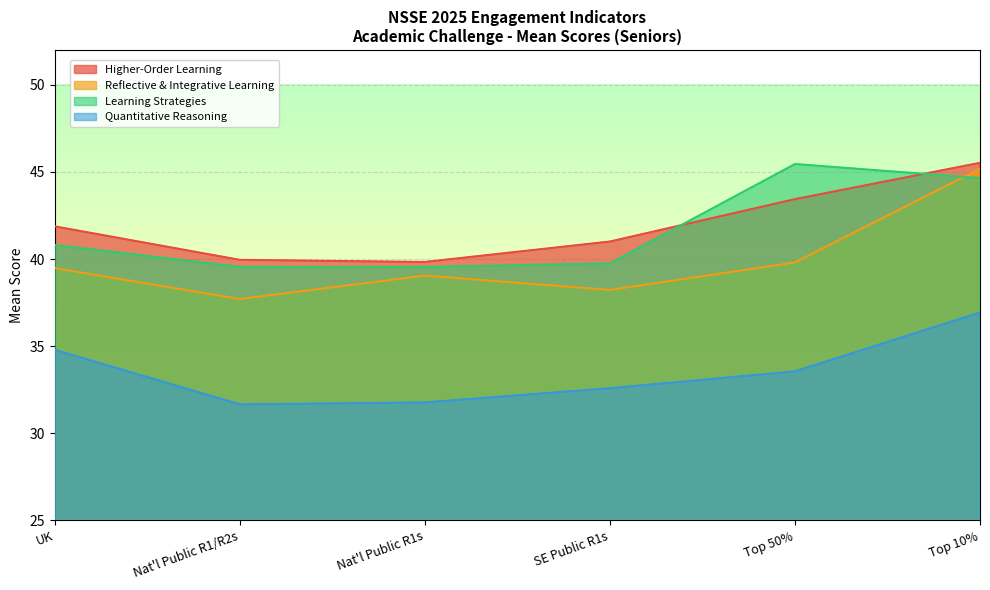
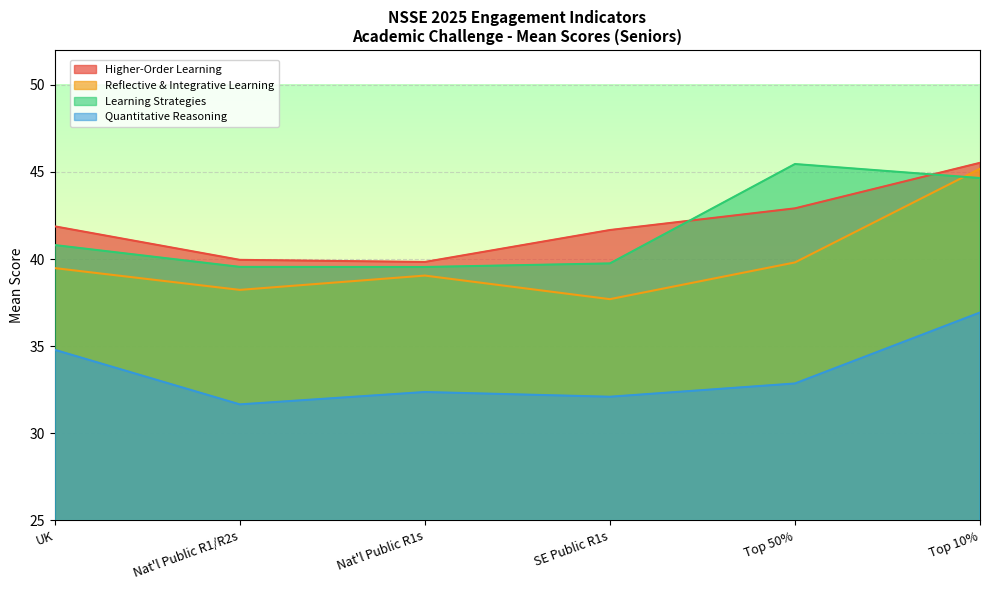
Reflective & Integrative Learning, Nat'l Public R1/R2s: 37.7 -> 38.2
Quantitative Reasoning, Nat'l Public R1s: 31.8 -> 32.4
Higher-Order Learning, SE Public R1s: 41.0 -> 41.7
Reflective & Integrative Learning, SE Public R1s: 38.2 -> 37.7
Quantitative Reasoning, SE Public R1s: 32.6 -> 32.1
Higher-Order Learning, Top 50%: 43.4 -> 42.9
Quantitative Reasoning, Top 50%: 33.6 -> 32.9
